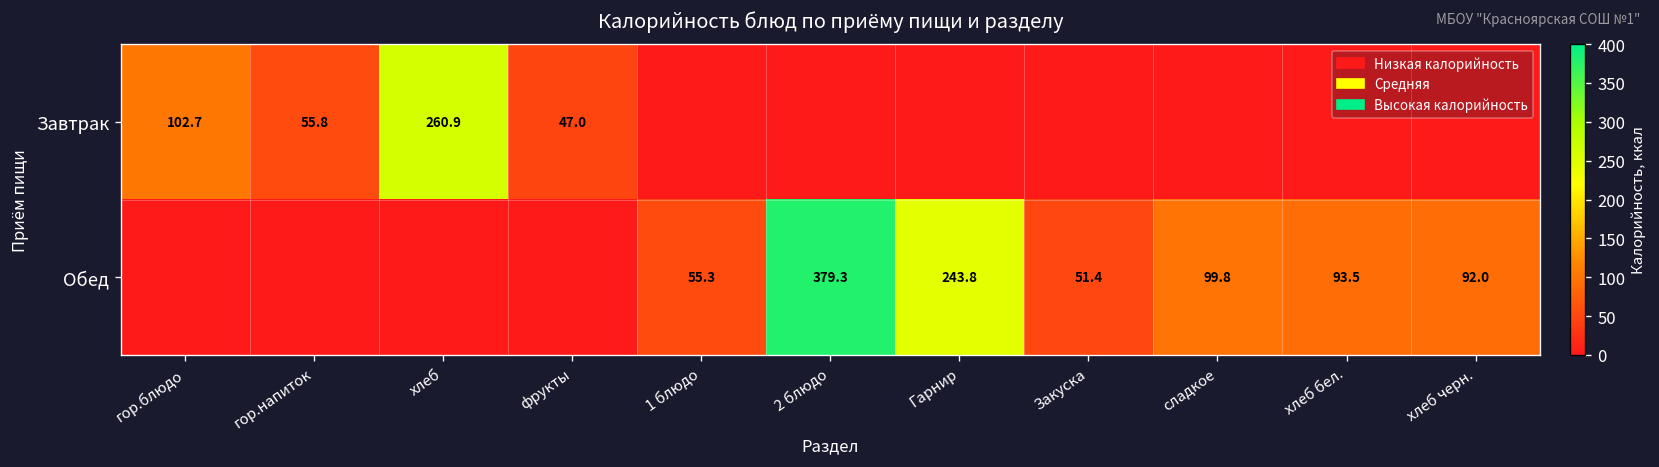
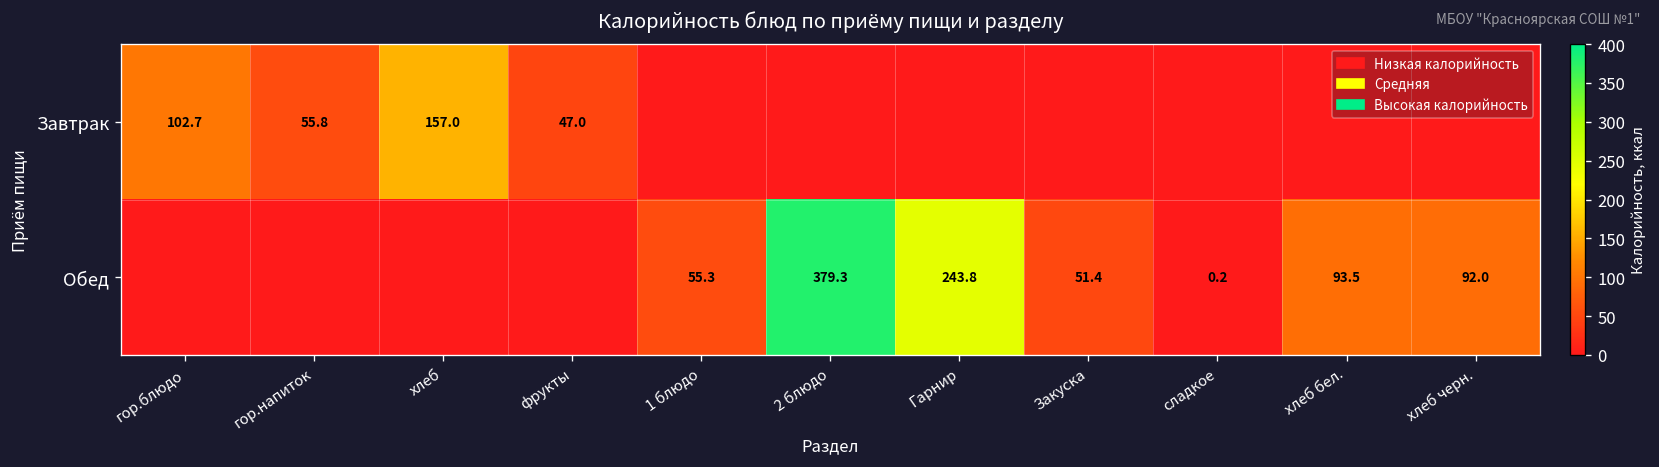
Завтрак, хлеб: 260.9 -> 157.0
Обед, сладкое: 99.8 -> 0.2
